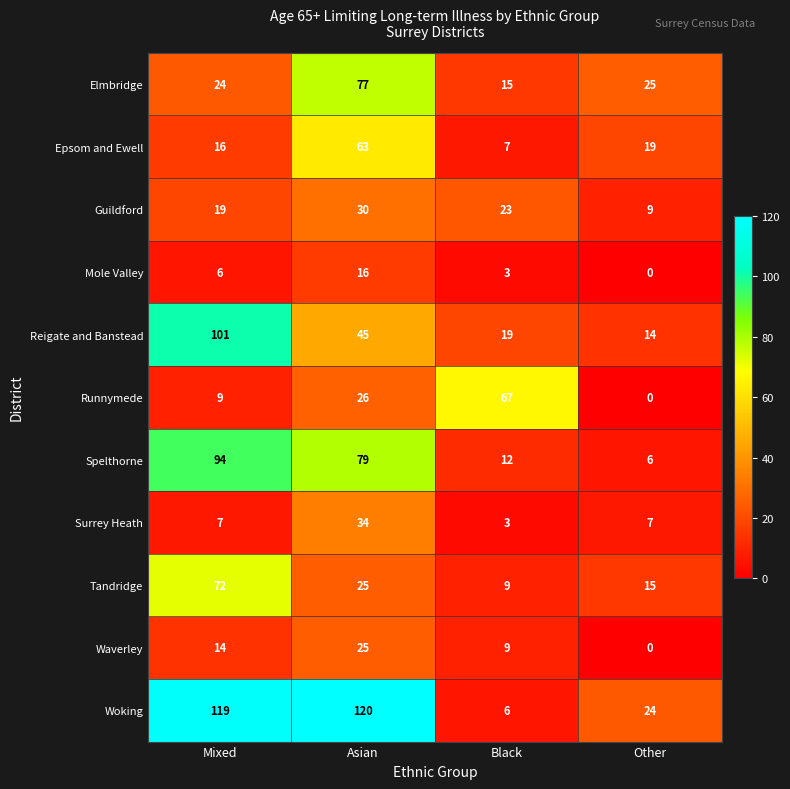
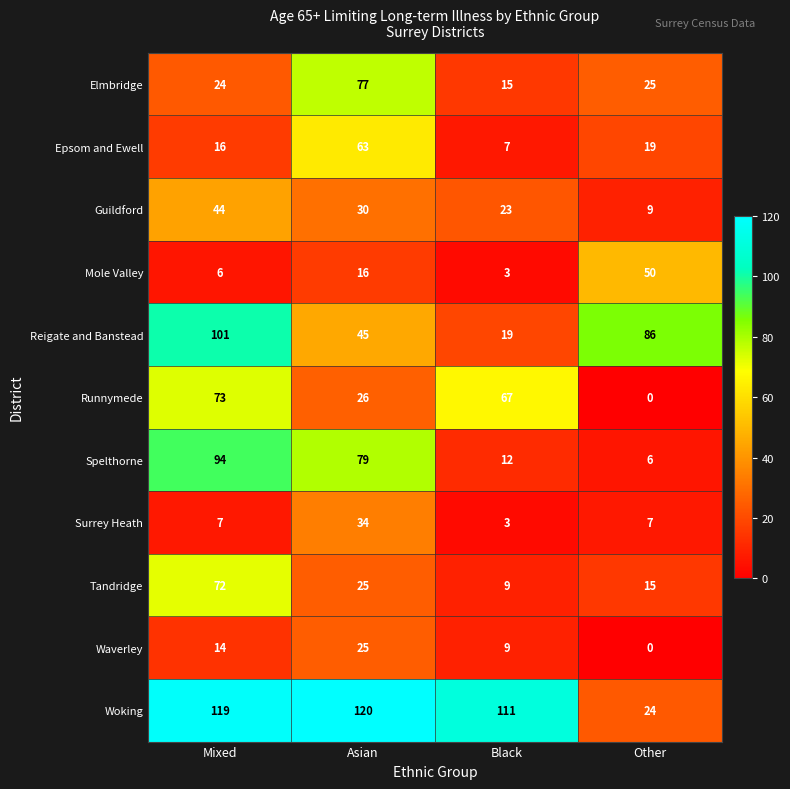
Guildford, Mixed: 19 -> 44
Mole Valley, Other: 0 -> 50
Reigate and Banstead, Other: 14 -> 86
Runnymede, Mixed: 9 -> 73
Woking, Black: 6 -> 111
